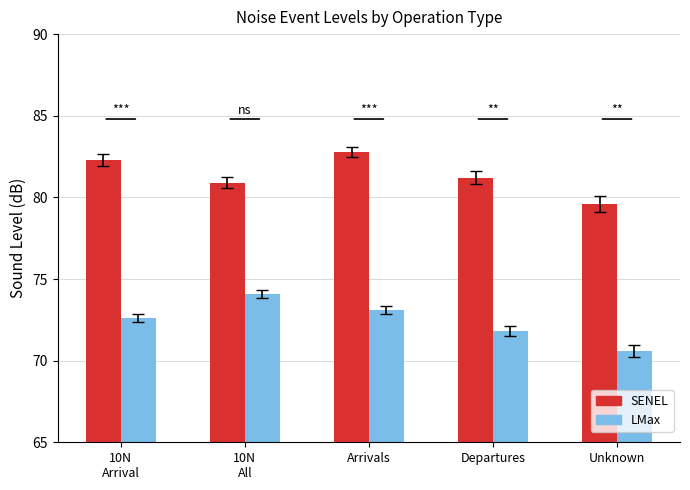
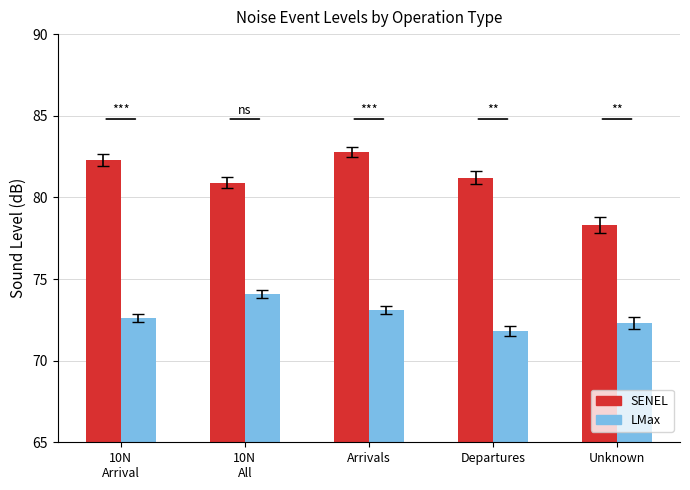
SENEL, Unknown: 79.6 -> 78.3
LMax, Unknown: 70.6 -> 72.3
